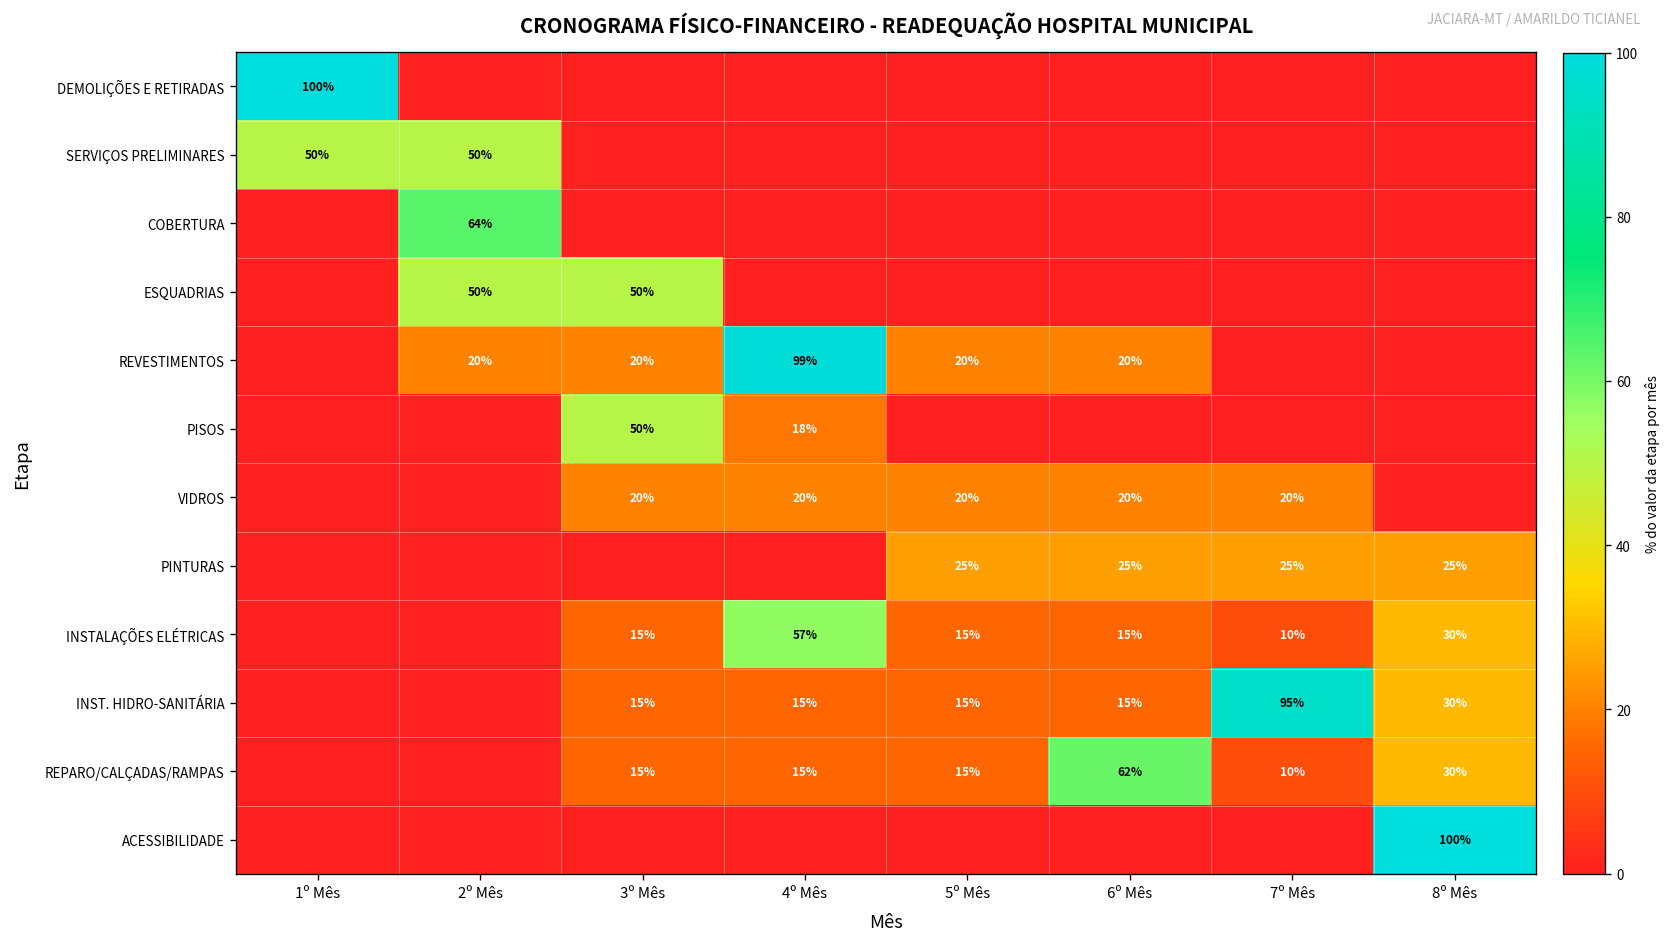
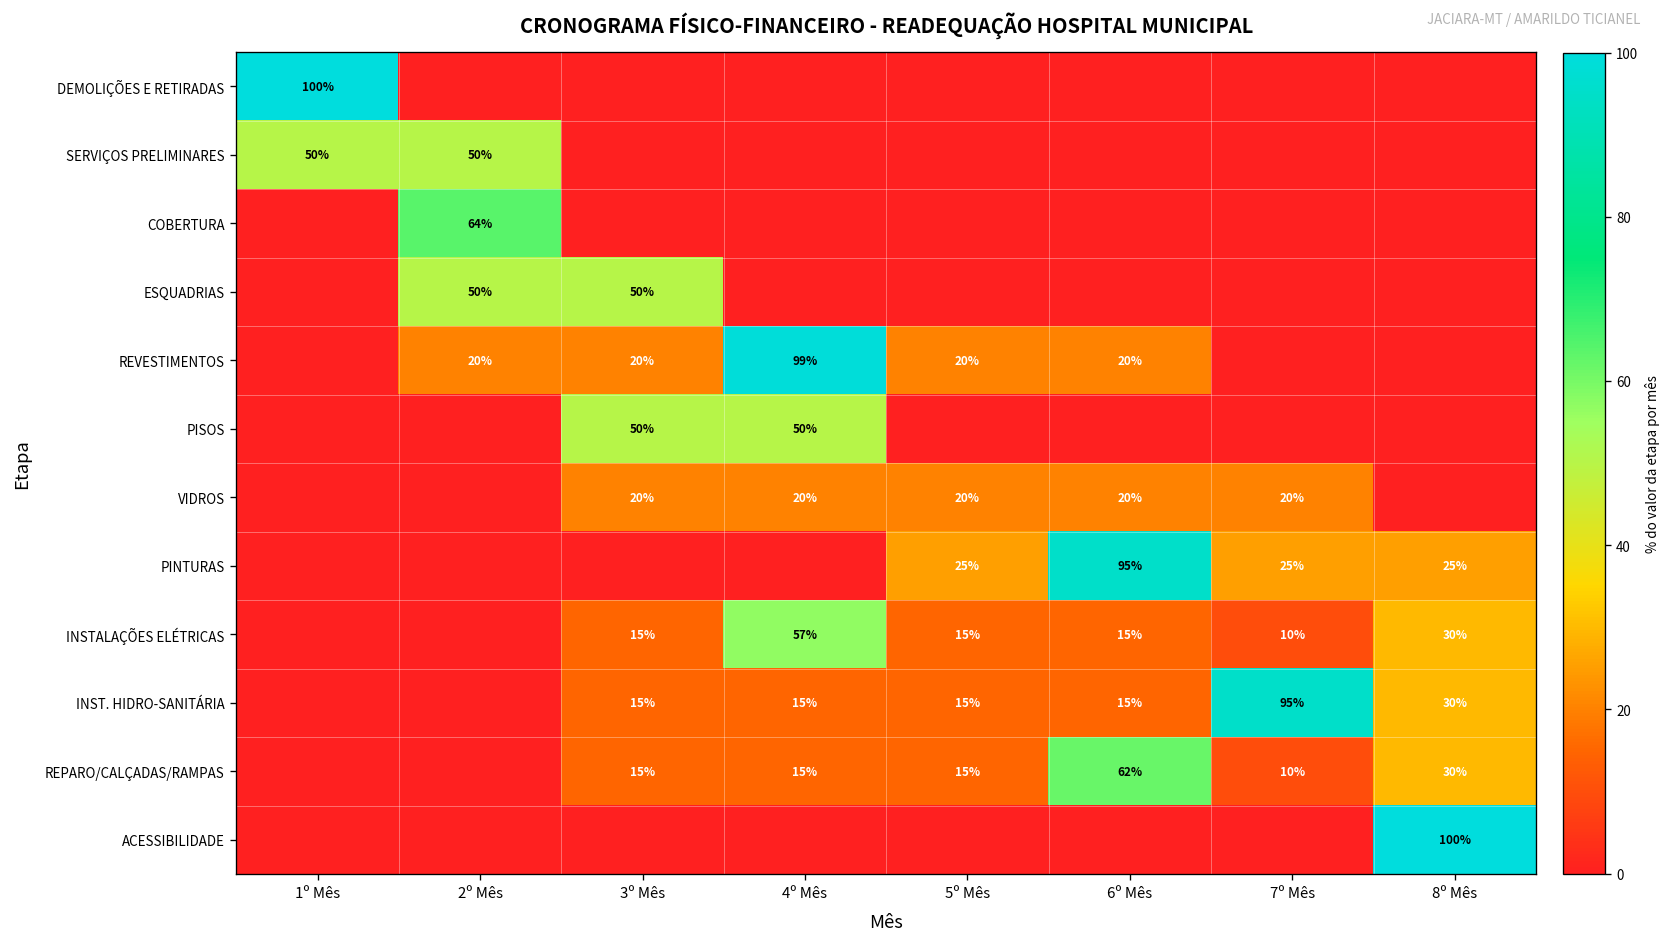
PISOS, 4º Mês: 18% -> 50%
PINTURAS, 6º Mês: 25% -> 95%
